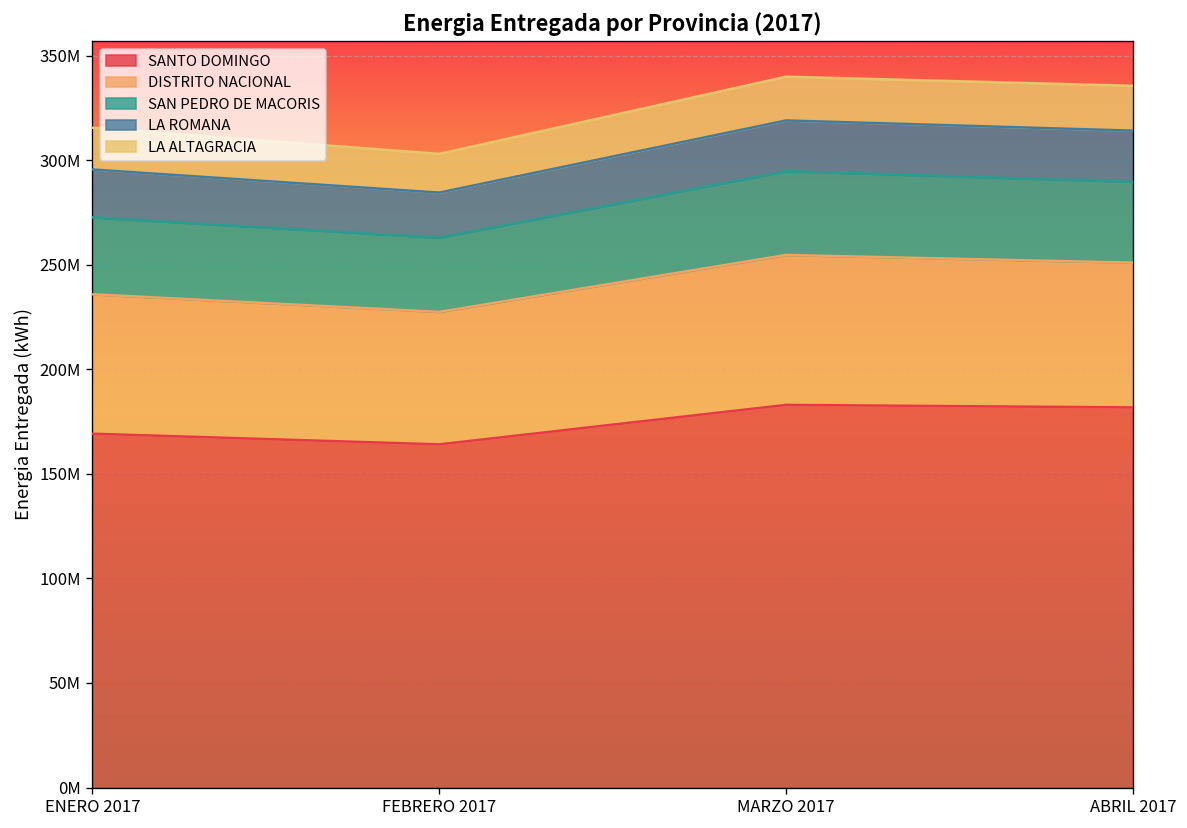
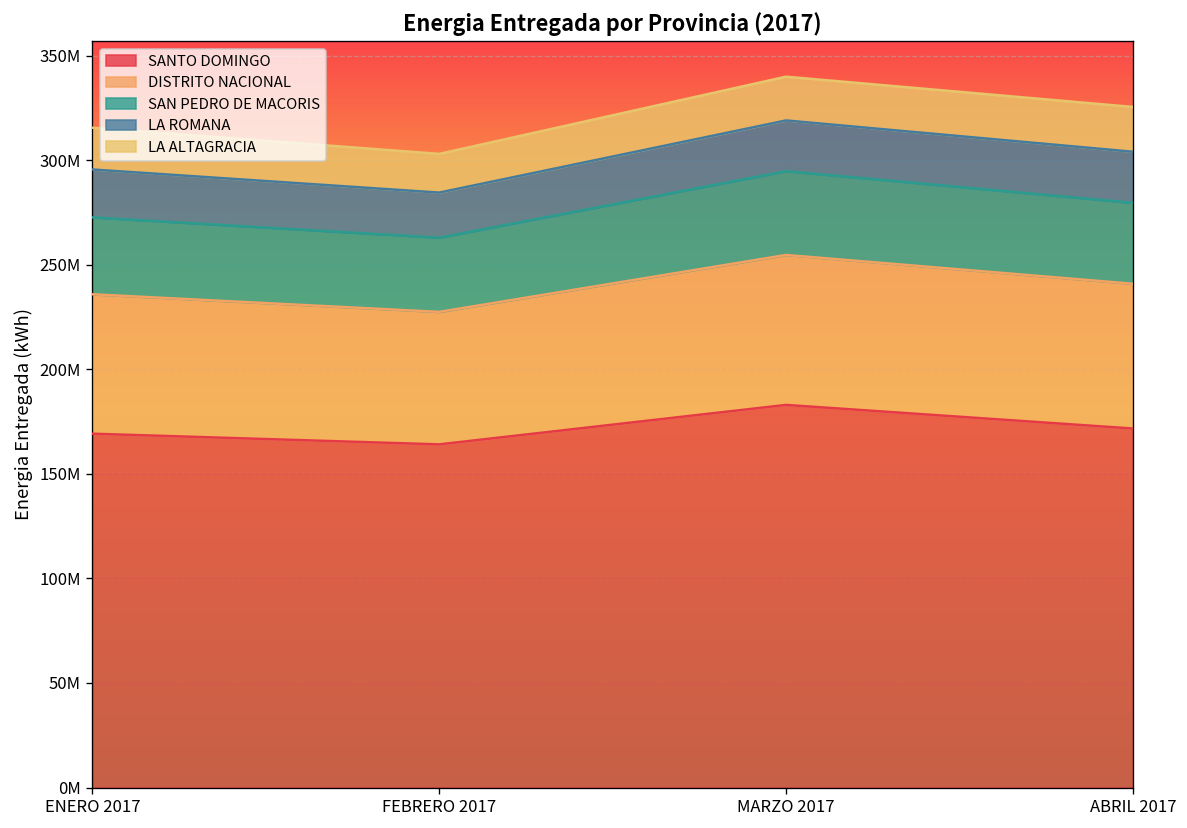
SANTO DOMINGO, ABRIL 2017: 182000000 -> 172000000
